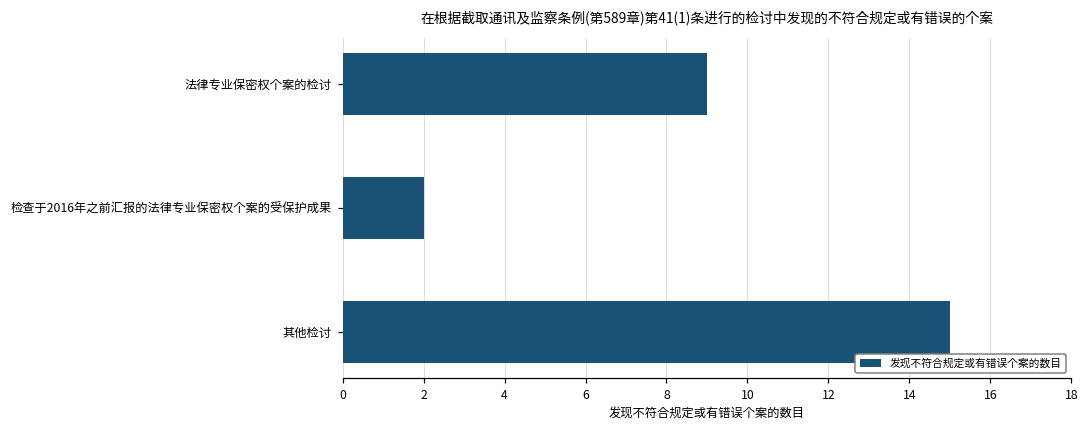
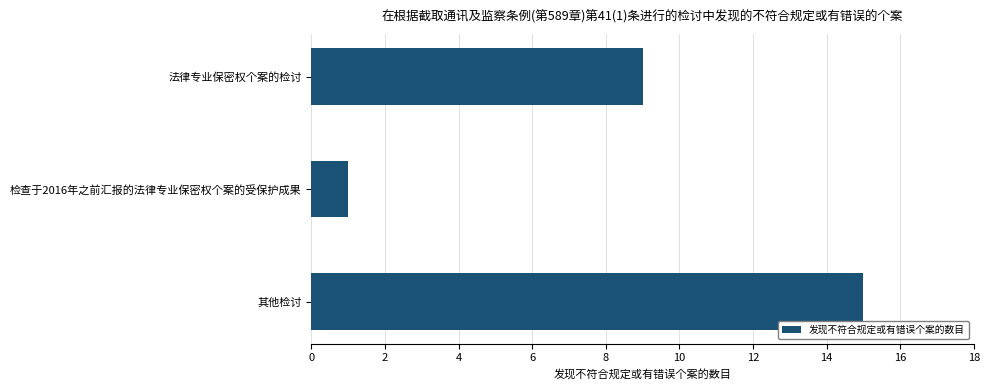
检查于2016年之前汇报的法律专业保密权个案的受保护成果: 2 -> 1
